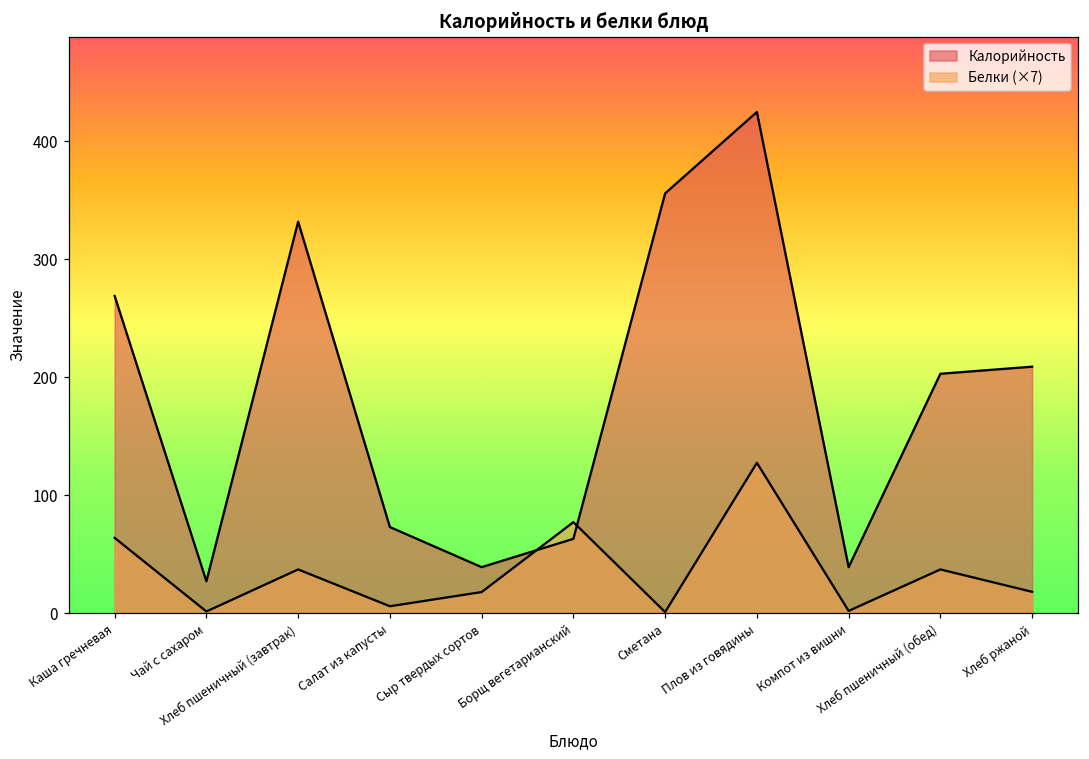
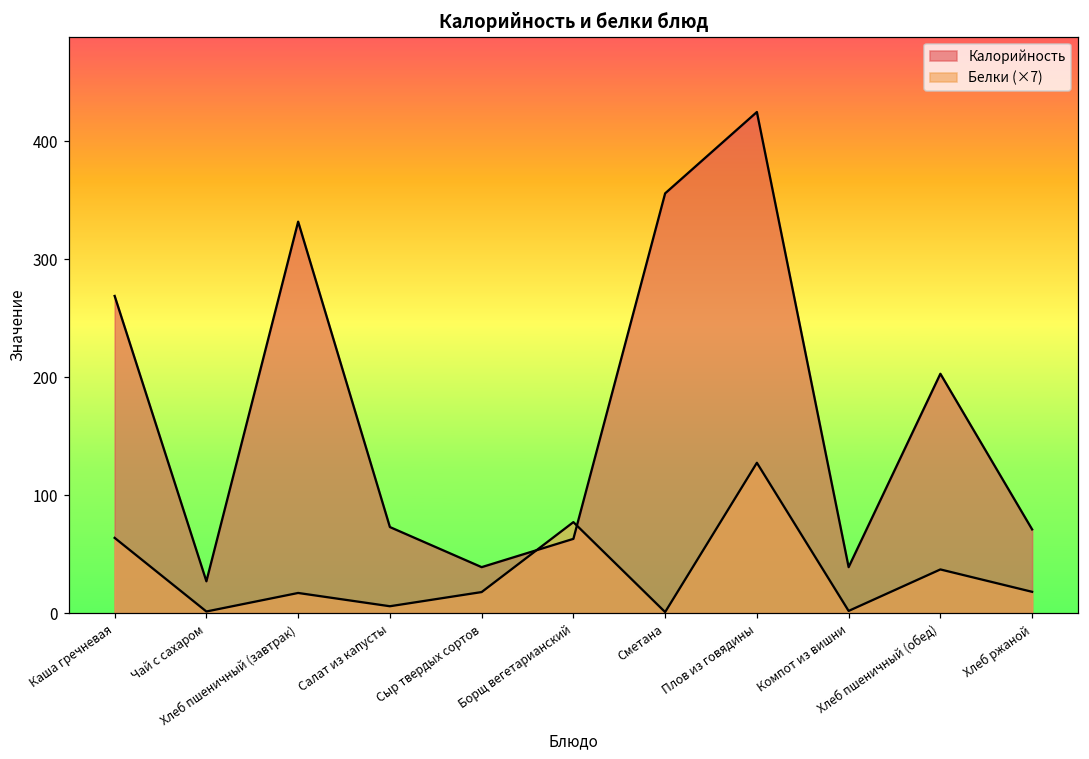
Белки (×7), Хлеб пшеничный (завтрак): 37 -> 17
Калорийность, Хлеб ржаной: 209 -> 71
